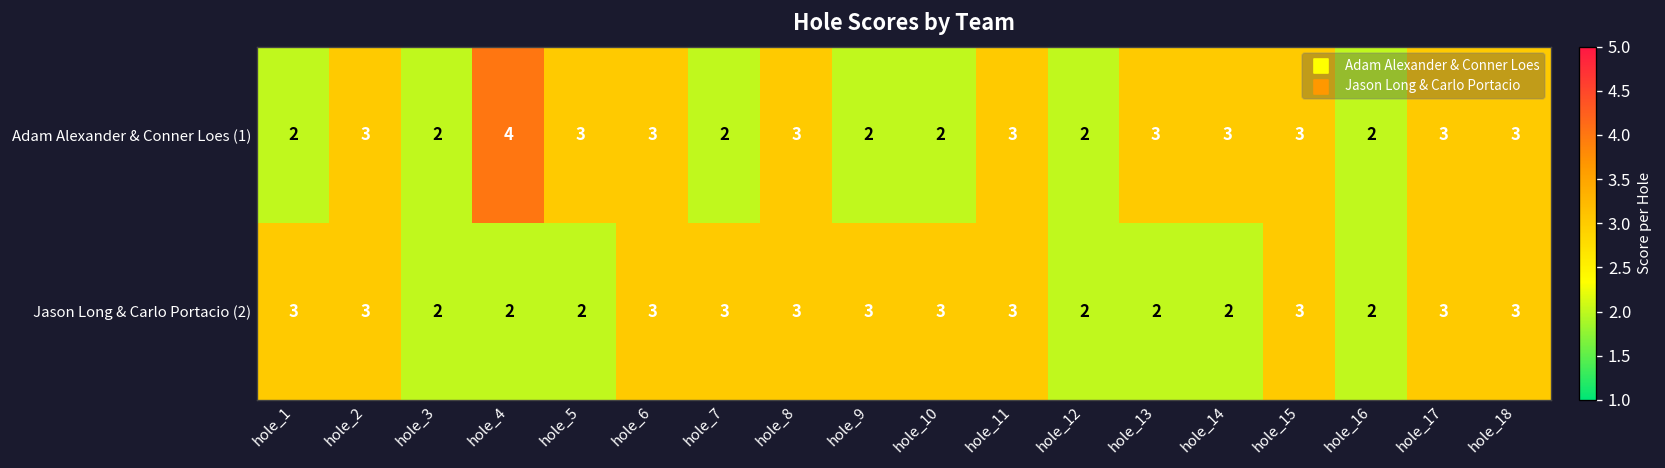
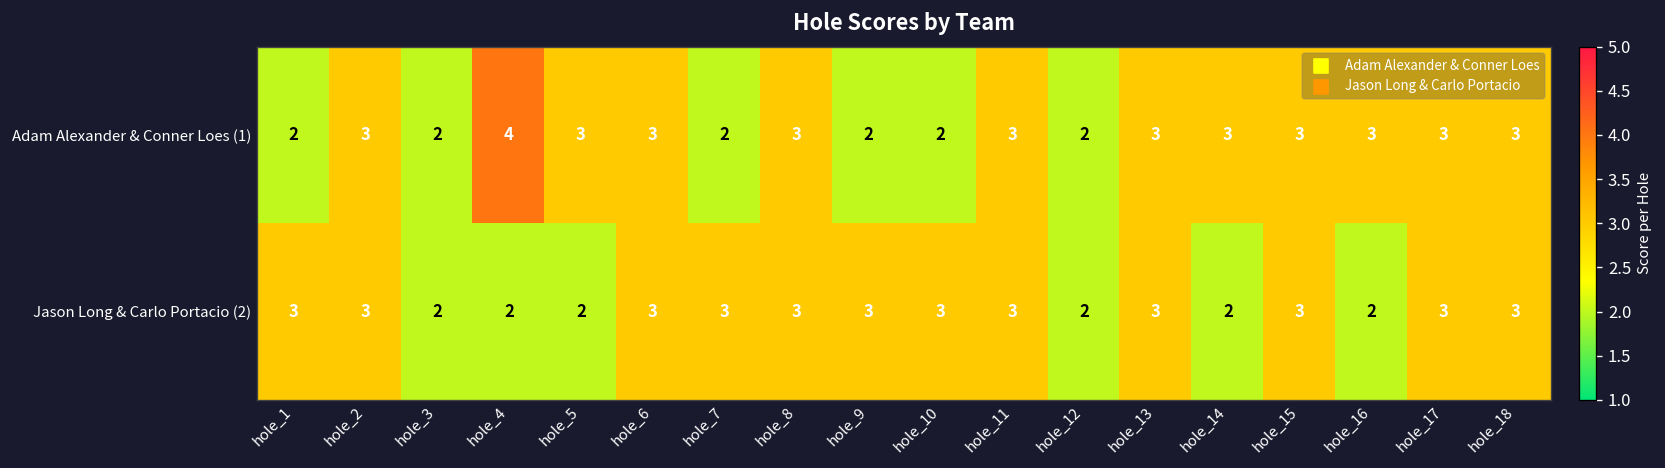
Adam Alexander & Conner Loes (1), hole_16: 2 -> 3
Jason Long & Carlo Portacio (2), hole_13: 2 -> 3
